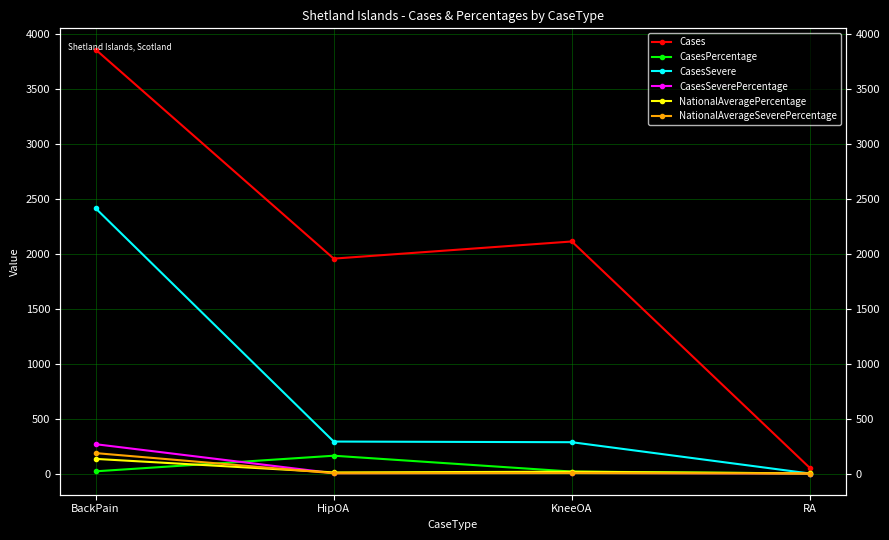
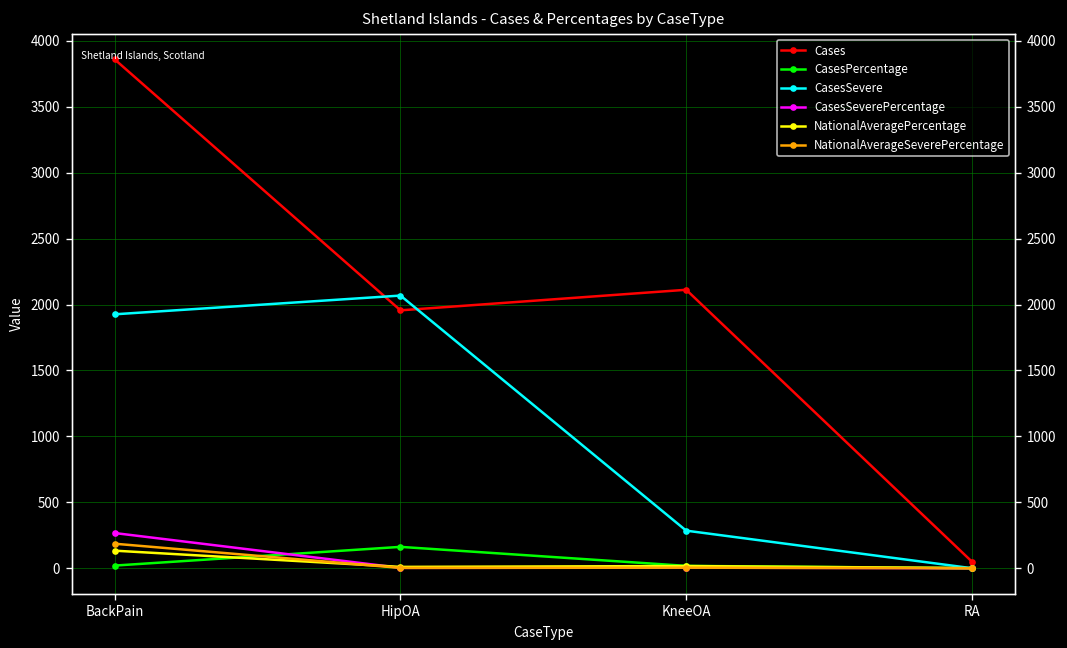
CasesSevere, BackPain: 2410 -> 1930
CasesSevere, HipOA: 290 -> 2070
